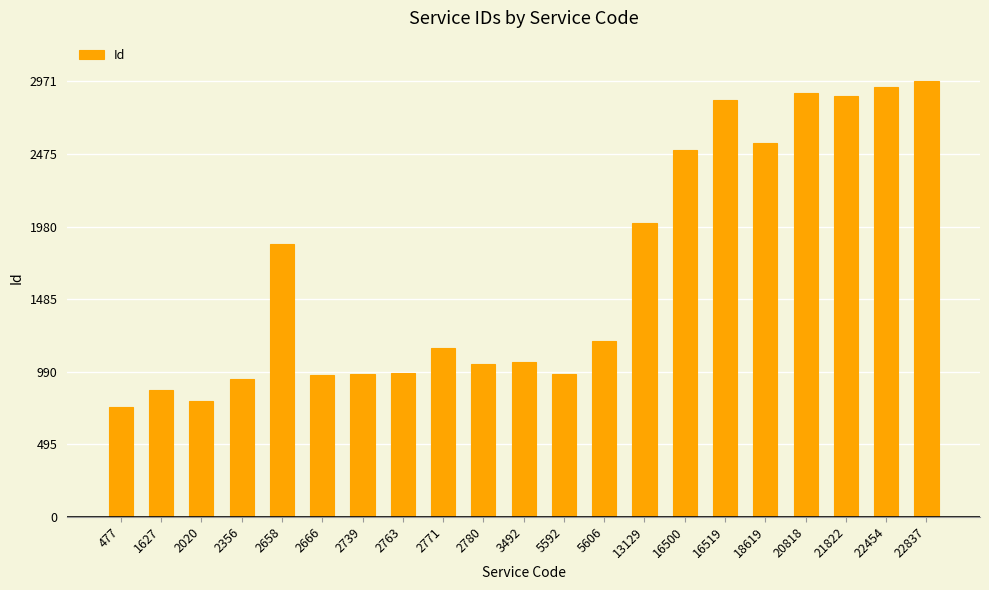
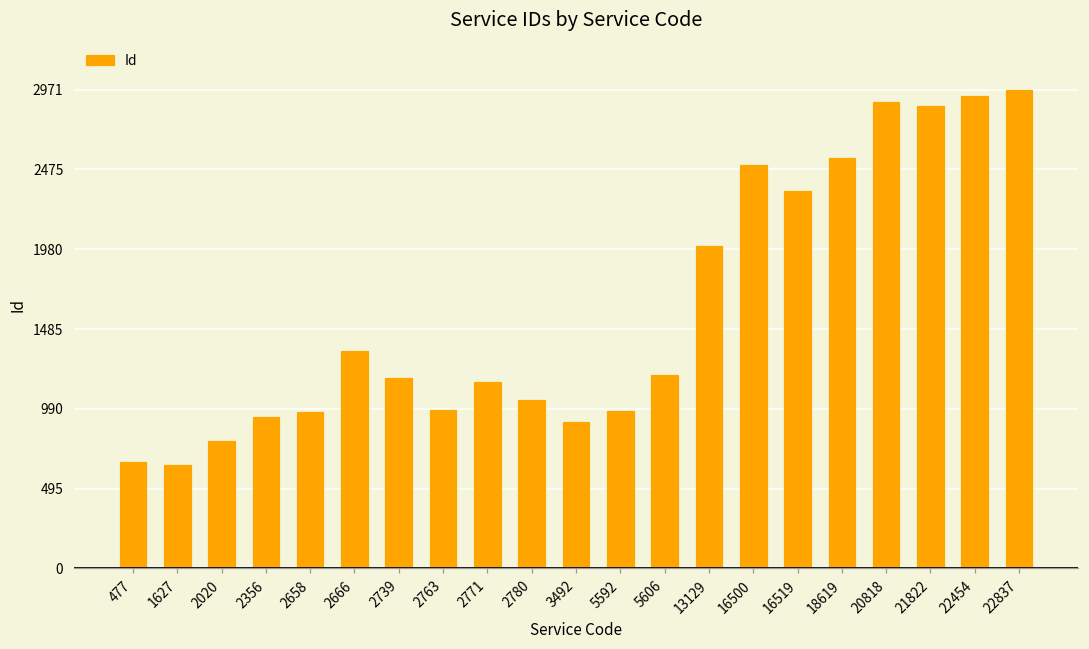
477: 750 -> 660
1627: 870 -> 640
2658: 1860 -> 970
2666: 970 -> 1350
2739: 980 -> 1180
3492: 1050 -> 910
16519: 2840 -> 2340
